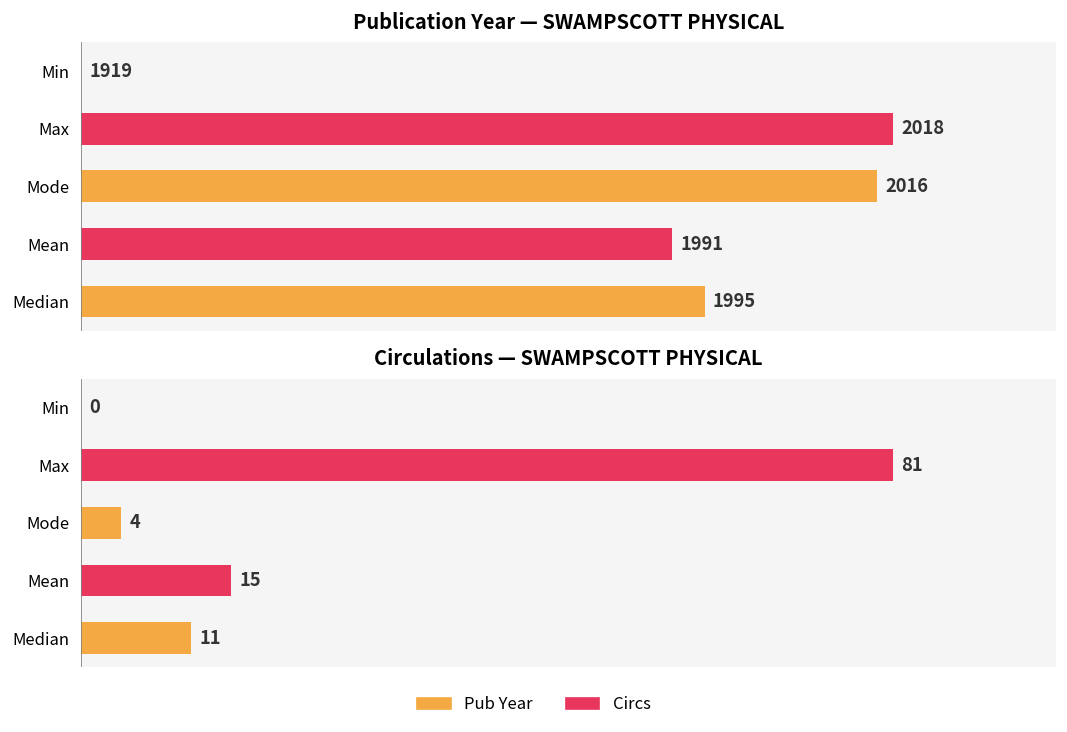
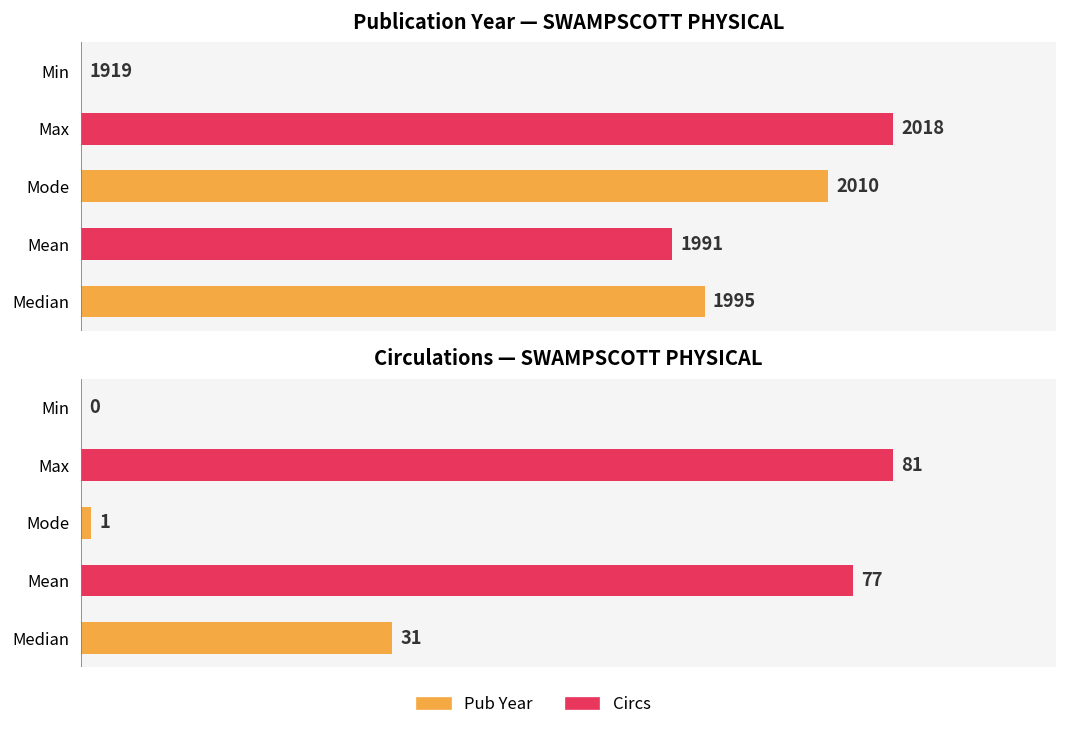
Publication Year — SWAMPSCOTT PHYSICAL, Mode: 2016 -> 2010
Circulations — SWAMPSCOTT PHYSICAL, Mode: 4 -> 1
Circulations — SWAMPSCOTT PHYSICAL, Mean: 15 -> 77
Circulations — SWAMPSCOTT PHYSICAL, Median: 11 -> 31
